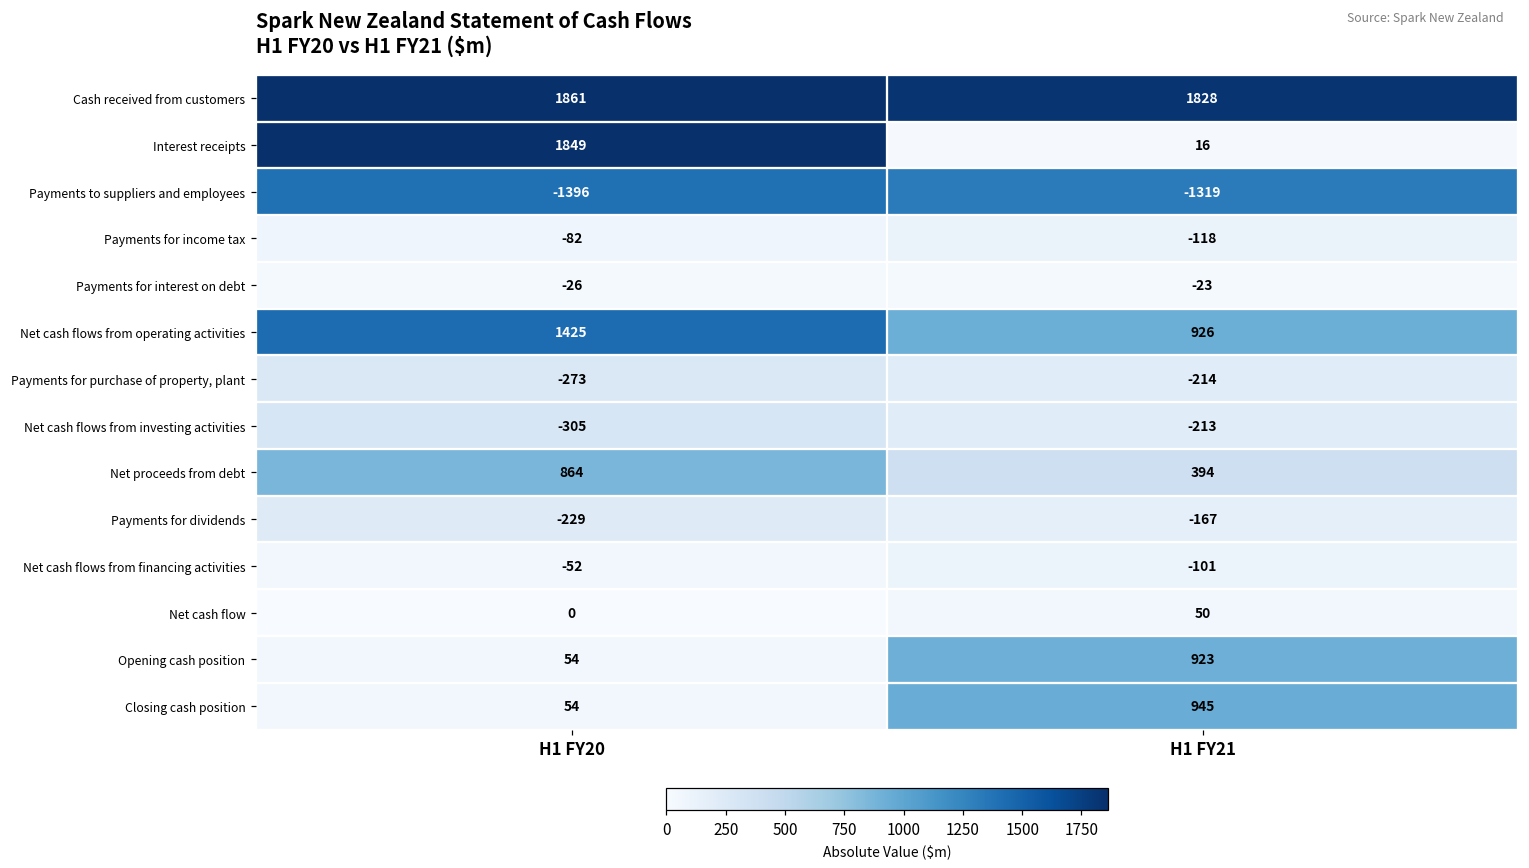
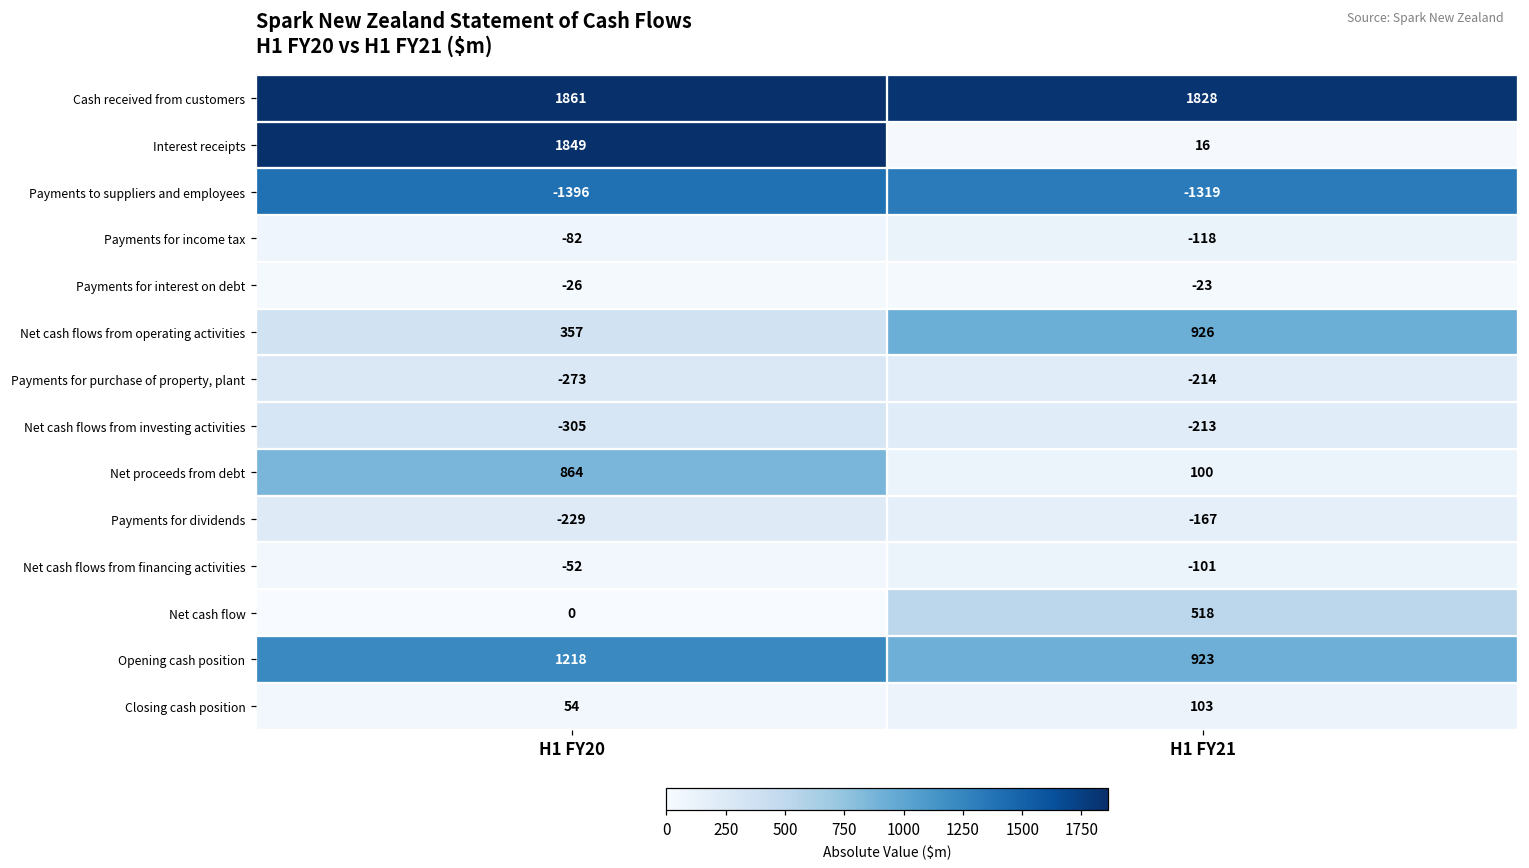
Net cash flows from operating activities, H1 FY20: 1425 -> 357
Net proceeds from debt, H1 FY21: 394 -> 100
Net cash flow, H1 FY21: 50 -> 518
Opening cash position, H1 FY20: 54 -> 1218
Closing cash position, H1 FY21: 945 -> 103
